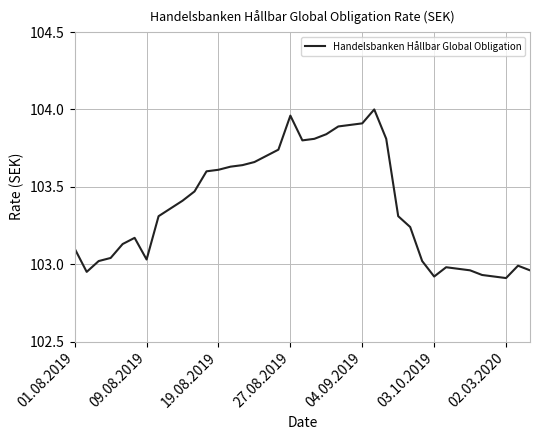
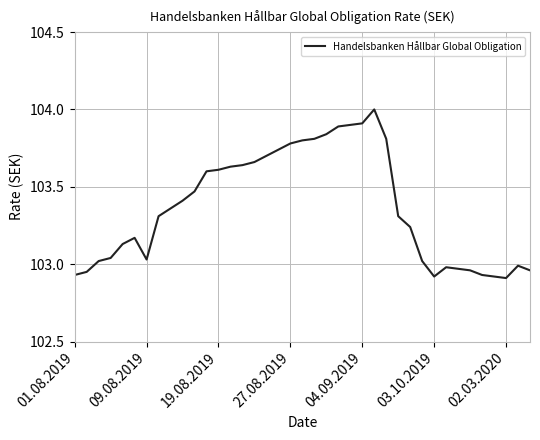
01.08.2019: 103.10 -> 102.93
27.08.2019: 103.96 -> 103.78
